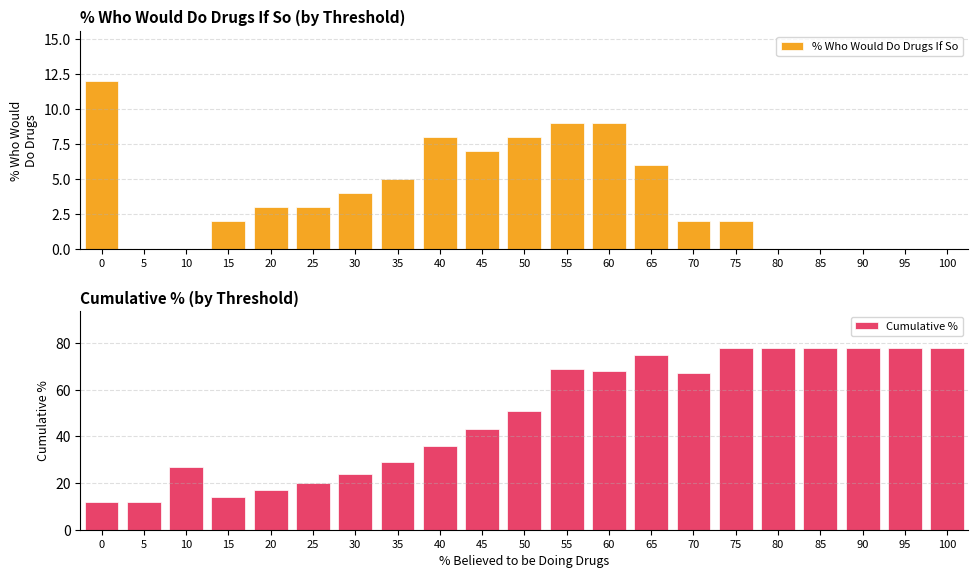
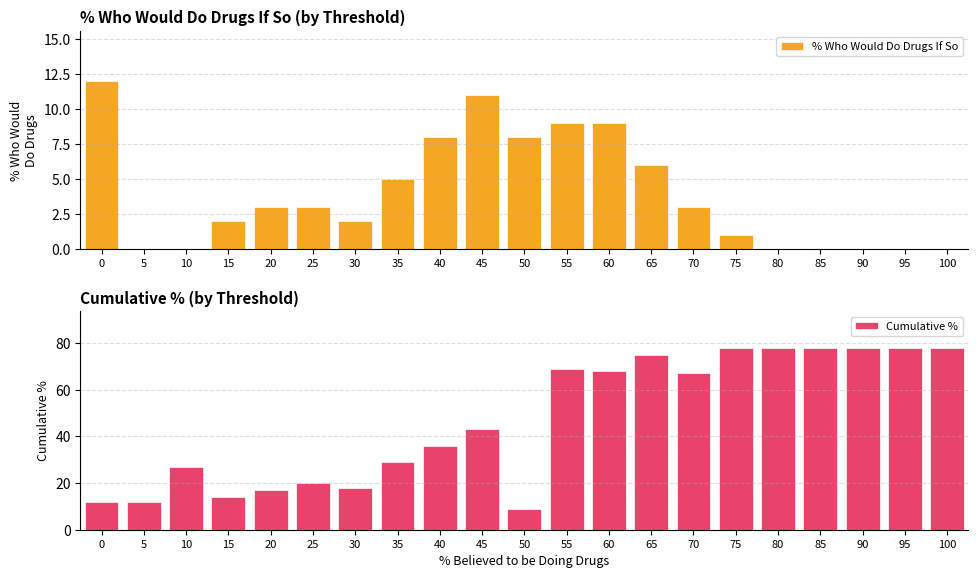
% Who Would Do Drugs If So (by Threshold), 30: 4 -> 2
% Who Would Do Drugs If So (by Threshold), 45: 7 -> 11
% Who Would Do Drugs If So (by Threshold), 70: 2 -> 3
% Who Would Do Drugs If So (by Threshold), 75: 2 -> 1
Cumulative % (by Threshold), 30: 24 -> 18
Cumulative % (by Threshold), 50: 51 -> 9
